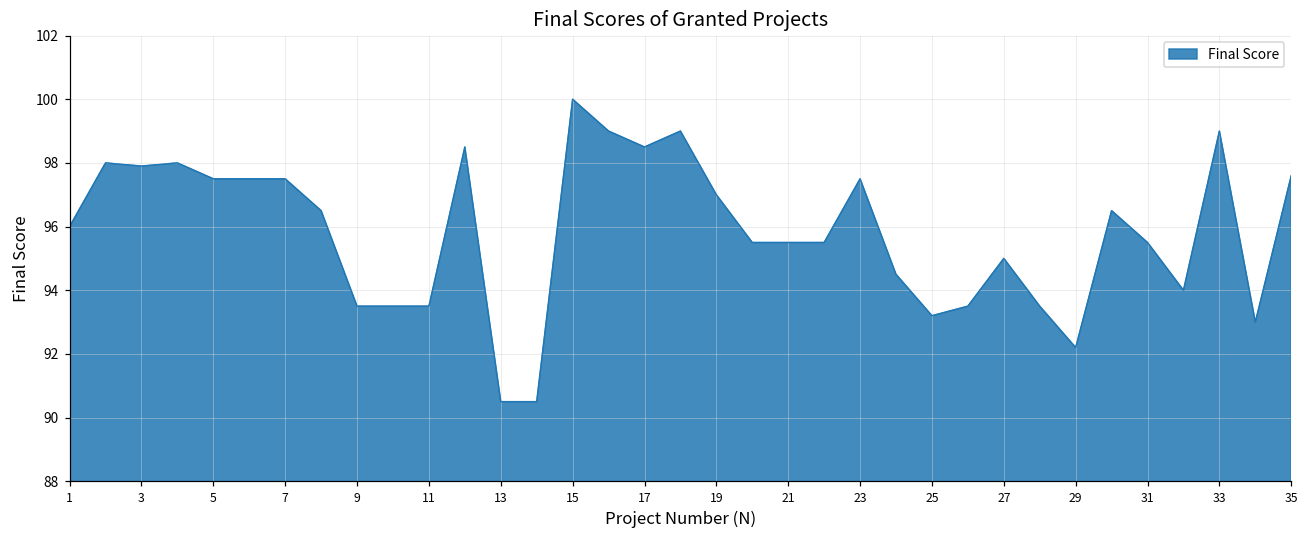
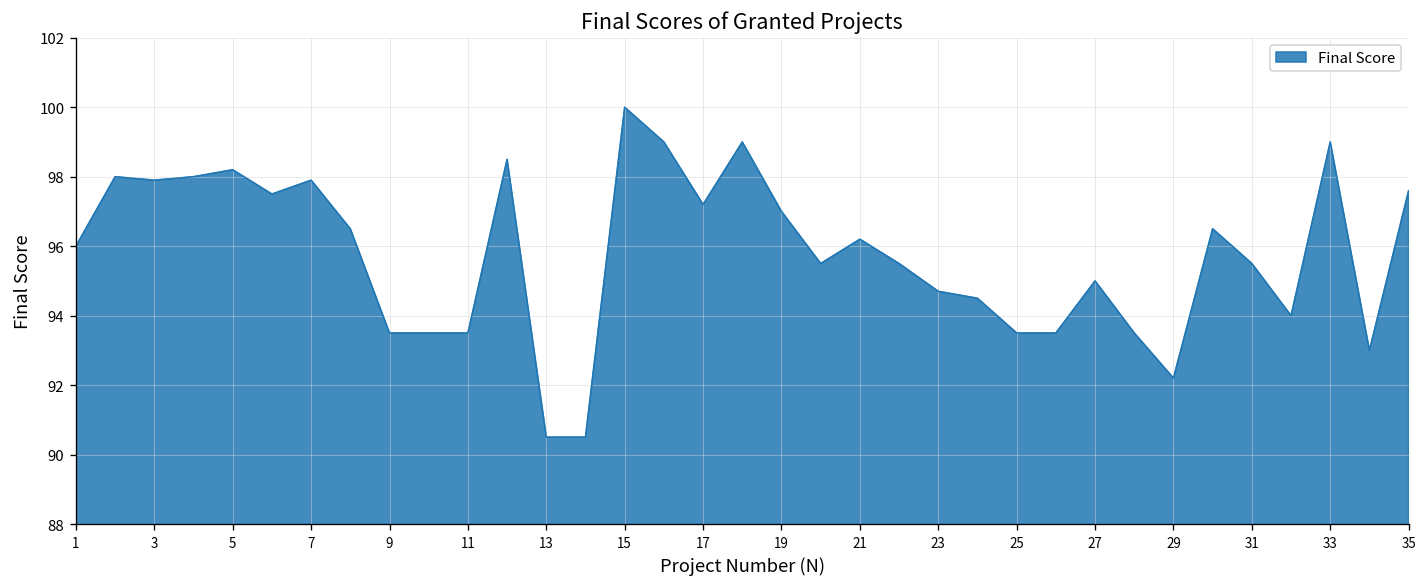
5: 97.5 -> 98.2
7: 97.5 -> 97.9
17: 98.5 -> 97.2
21: 95.5 -> 96.2
23: 97.5 -> 94.7
25: 93.2 -> 93.5
